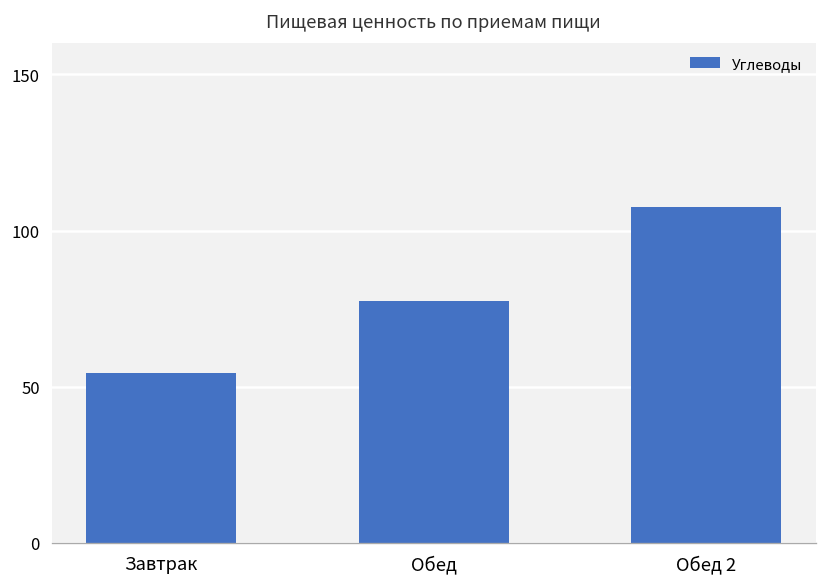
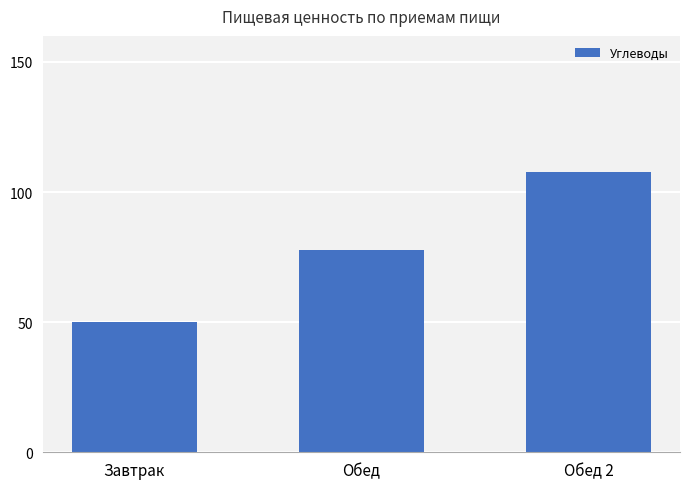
Завтрак: 54 -> 50
